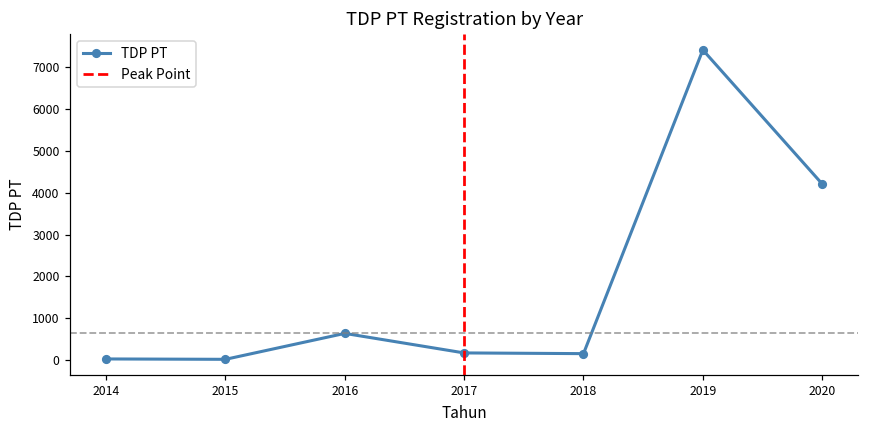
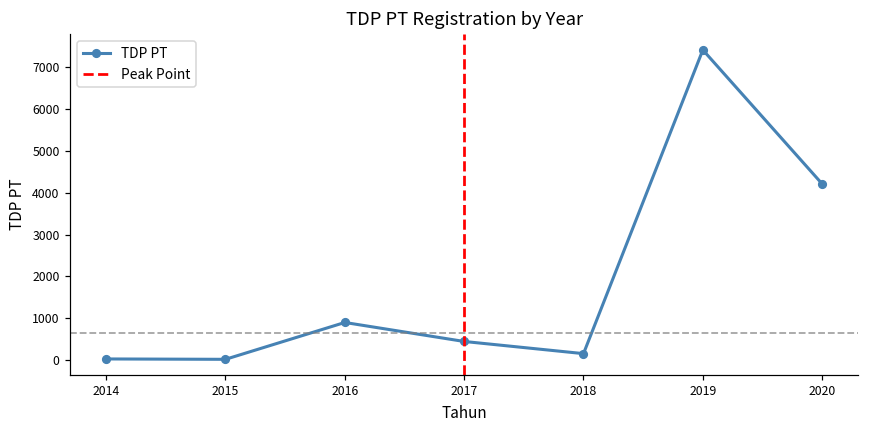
2016: 600 -> 900
2017: 200 -> 400
